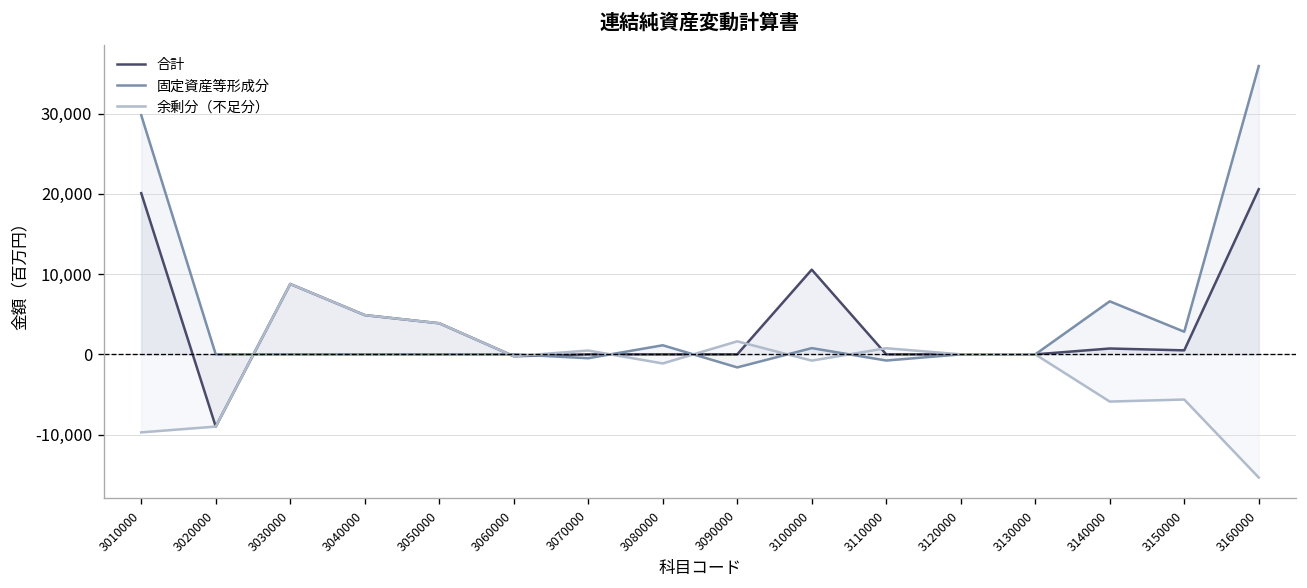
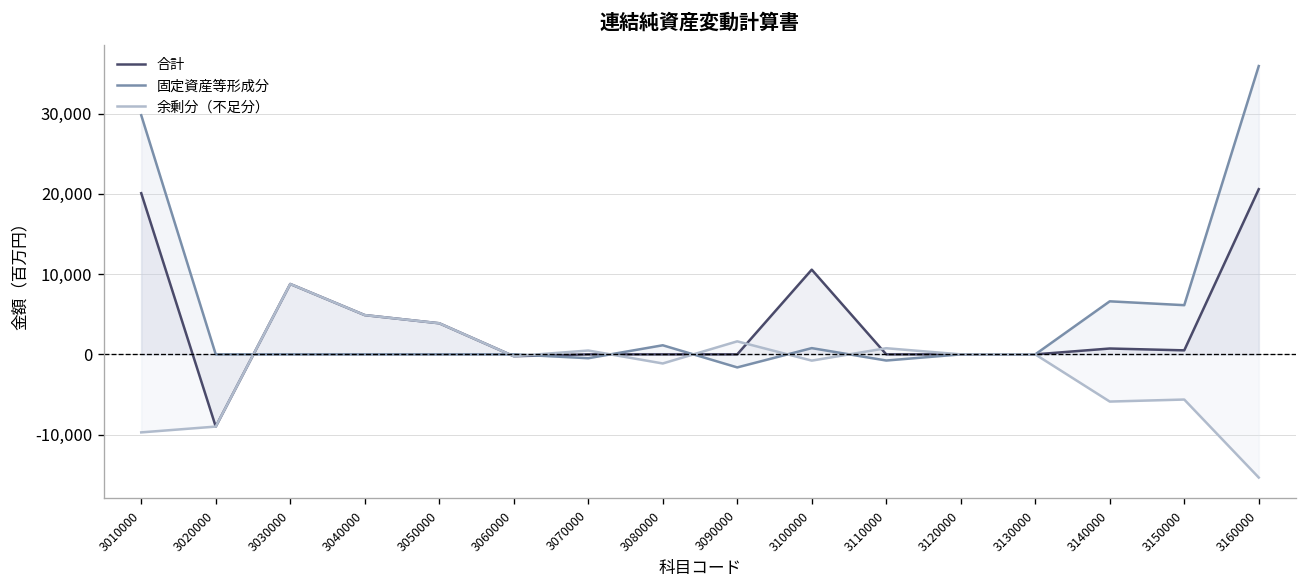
固定資産等形成分, 3150000: 3,000 -> 6,000
